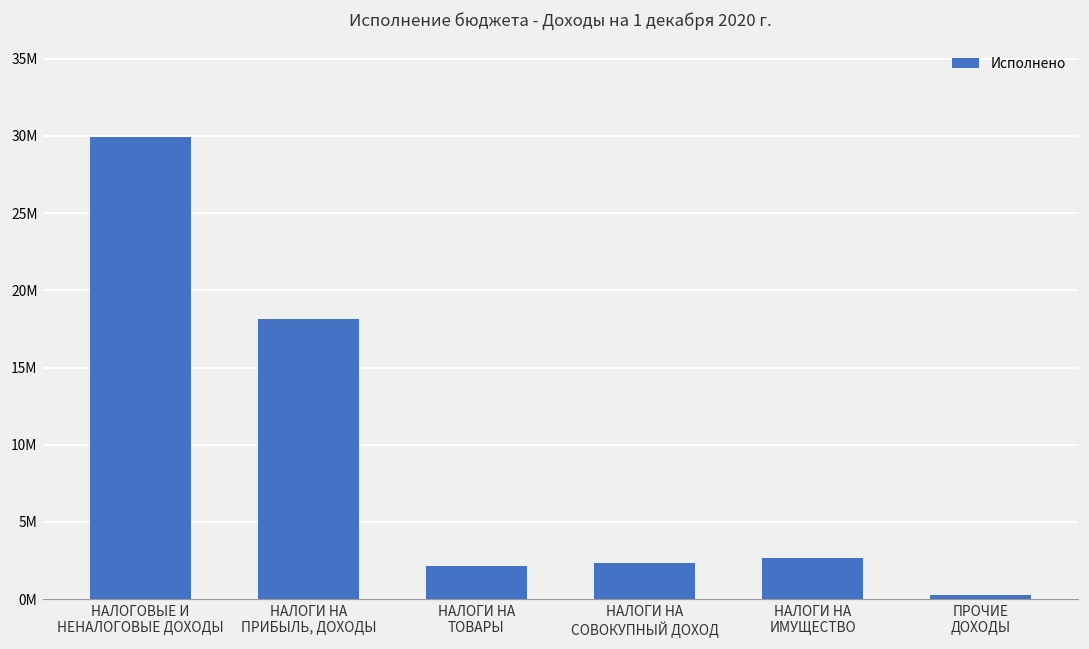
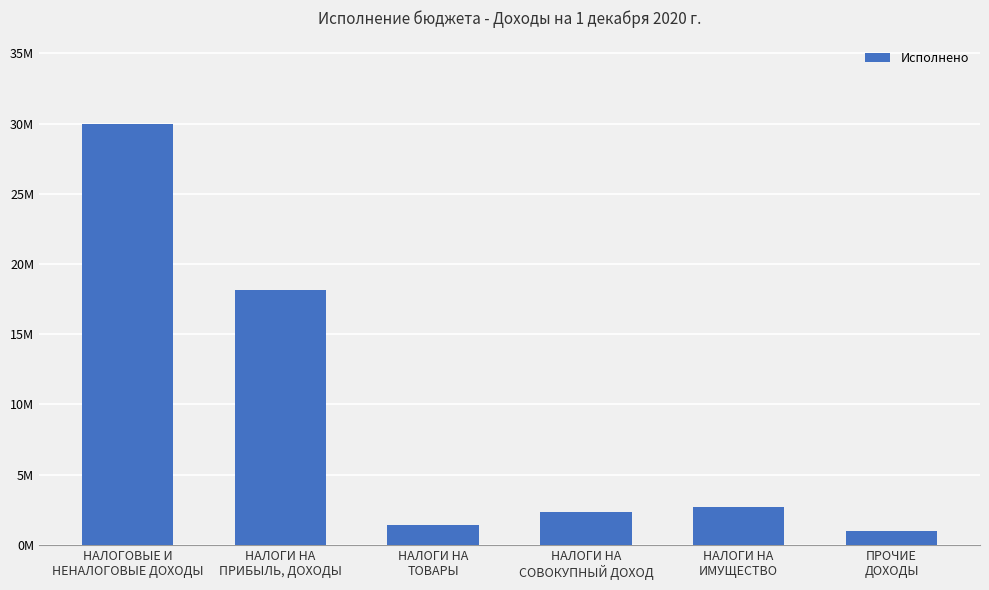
НАЛОГИ НА ТОВАРЫ: 2100000 -> 1400000
ПРОЧИЕ ДОХОДЫ: 300000 -> 1000000
